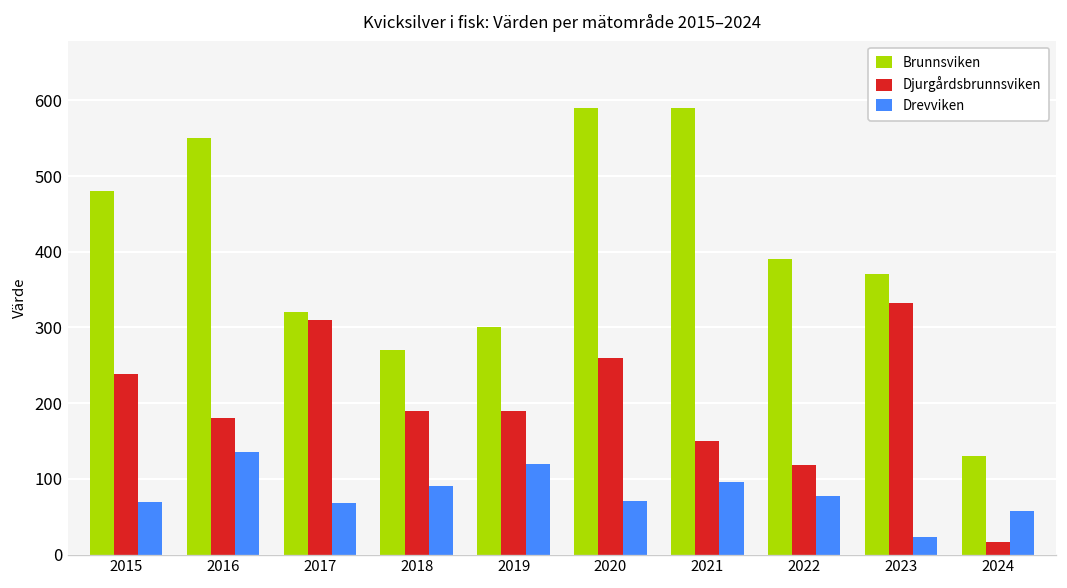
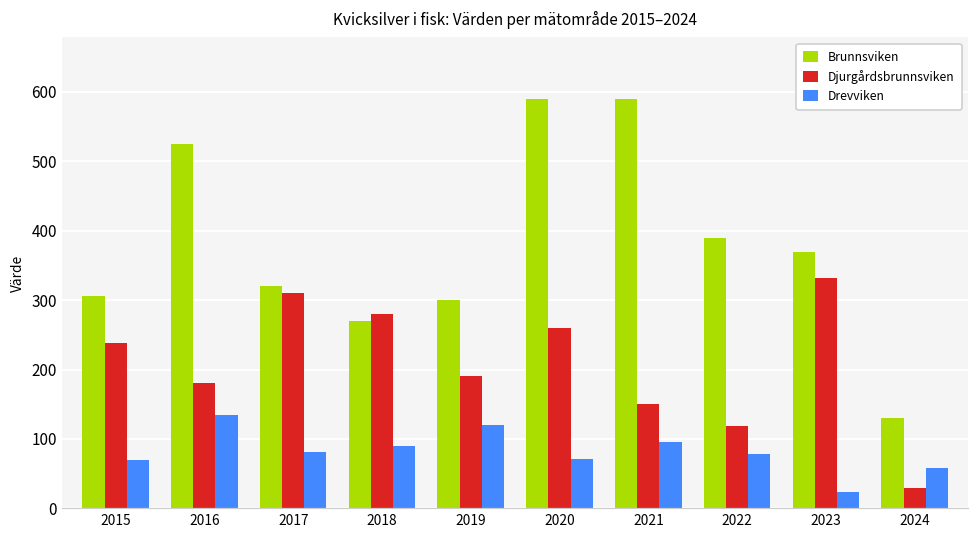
Brunnsviken, 2015: 480 -> 310
Brunnsviken, 2016: 550 -> 530
Drevviken, 2017: 70 -> 80
Djurgårdsbrunnsviken, 2018: 190 -> 280
Djurgårdsbrunnsviken, 2024: 20 -> 30
